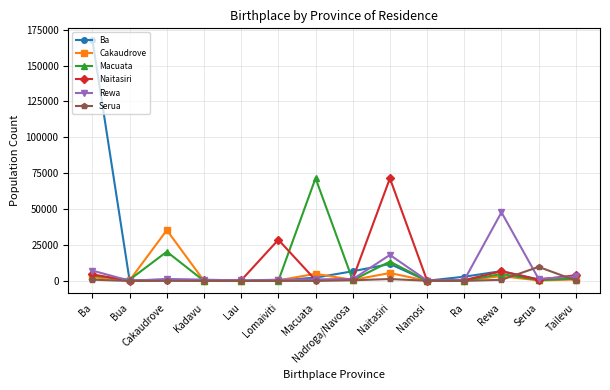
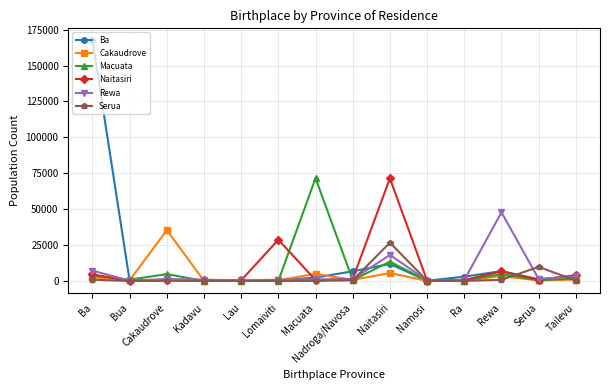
Macuata, Cakaudrove: 20000 -> 5000
Serua, Naitasiri: 1000 -> 27000
